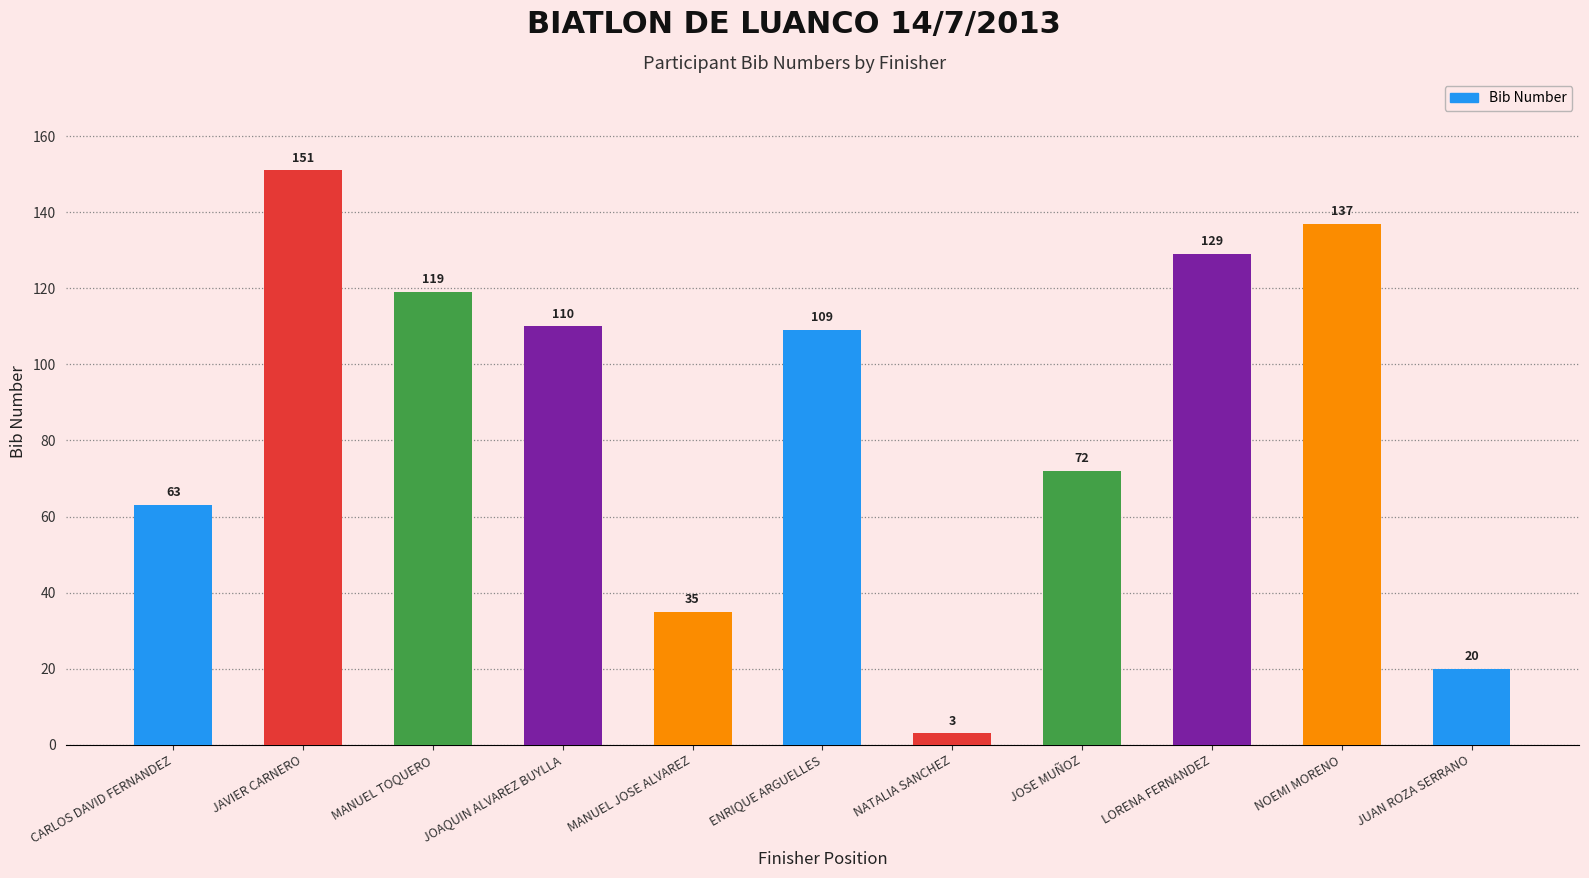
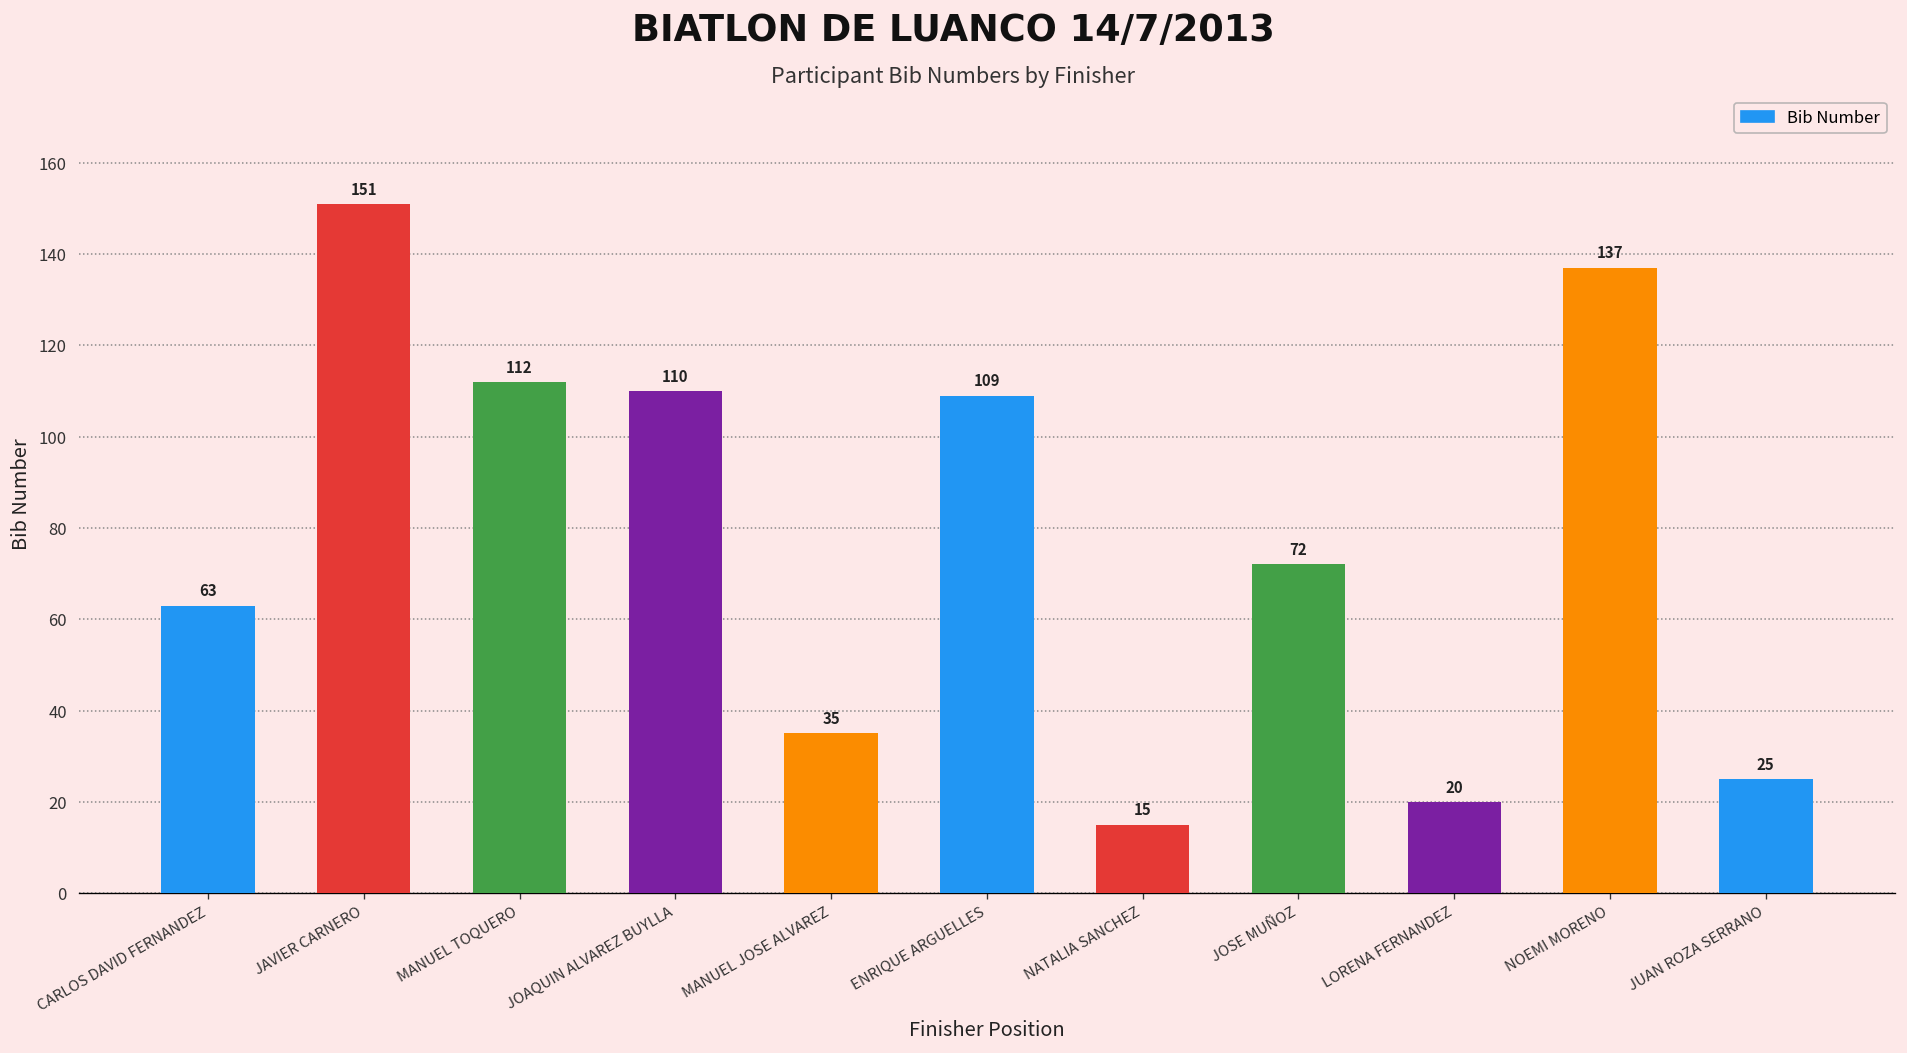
MANUEL TOQUERO: 119 -> 112
NATALIA SANCHEZ: 3 -> 15
LORENA FERNANDEZ: 129 -> 20
JUAN ROZA SERRANO: 20 -> 25
